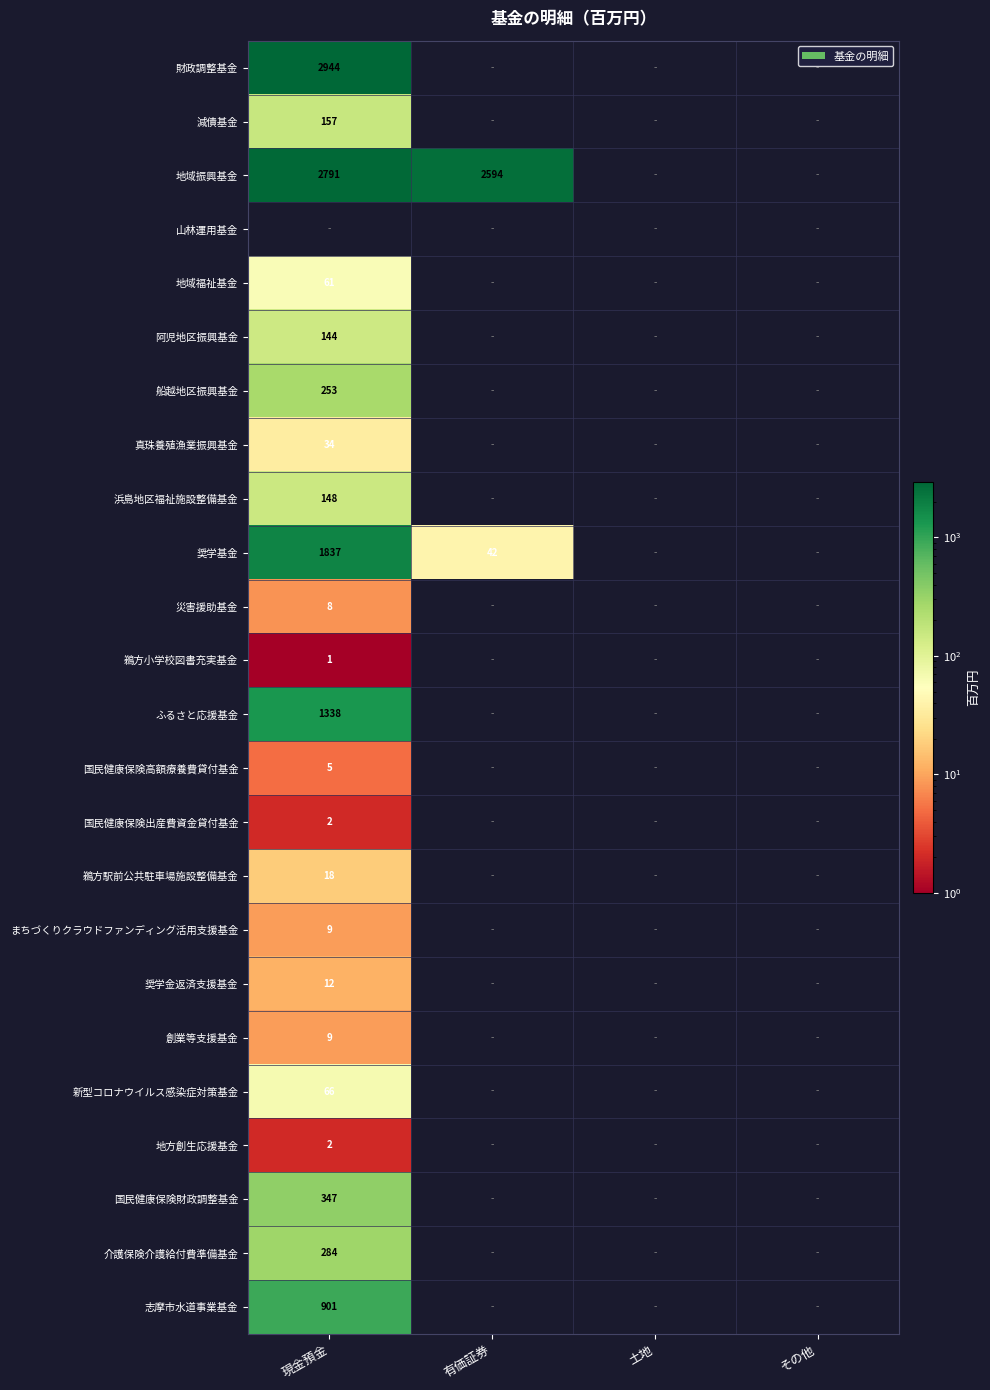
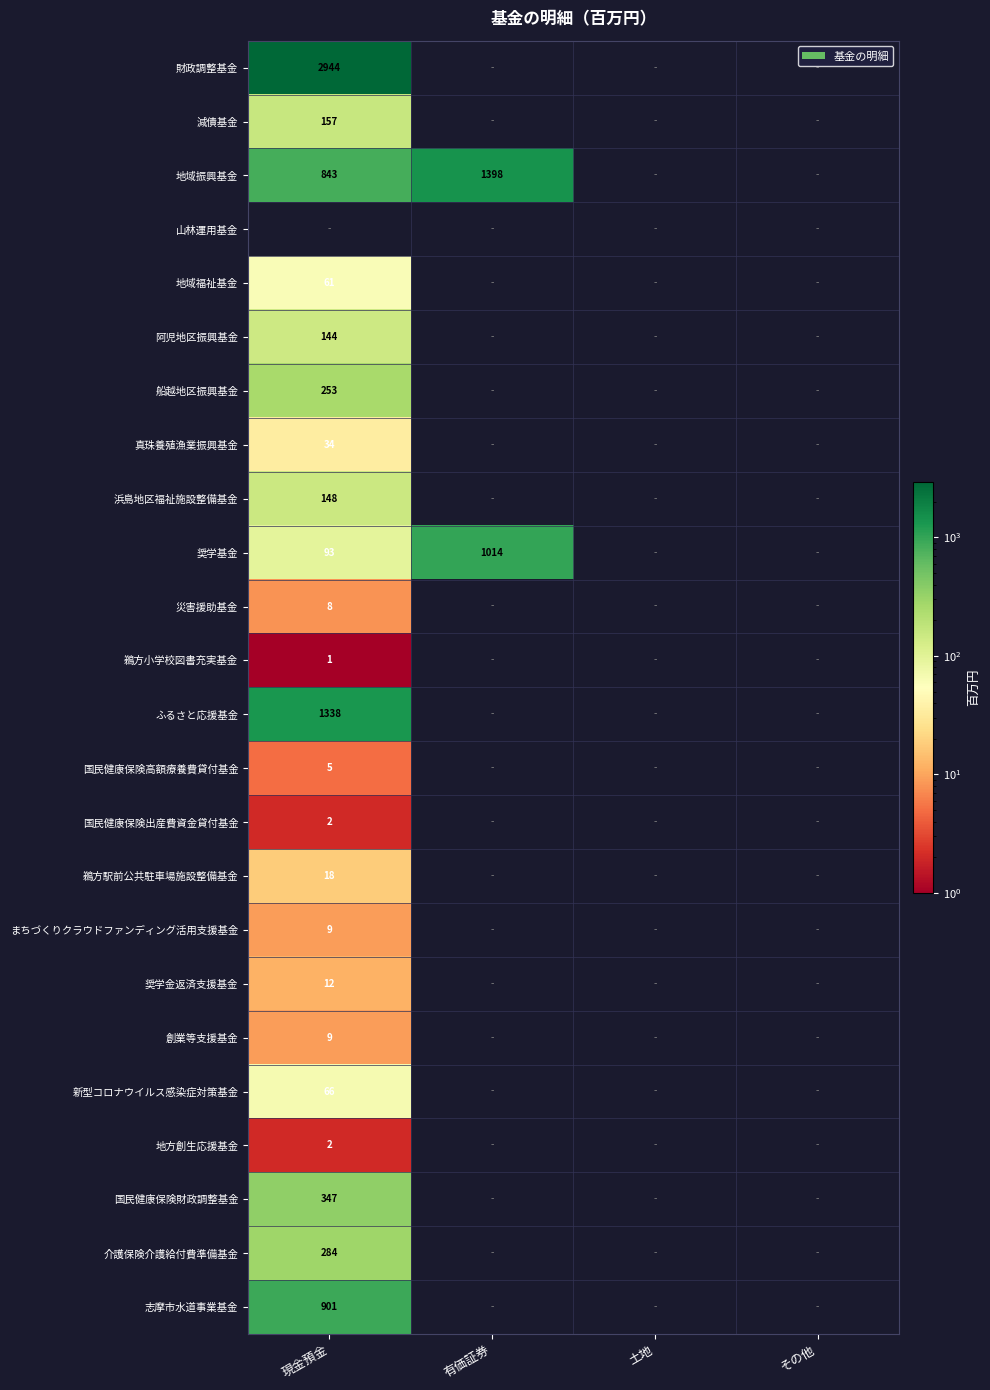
地域振興基金, 現金預金: 2791 -> 843
地域振興基金, 有価証券: 2594 -> 1398
奨学基金, 現金預金: 1837 -> 93
奨学基金, 有価証券: 42 -> 1014
